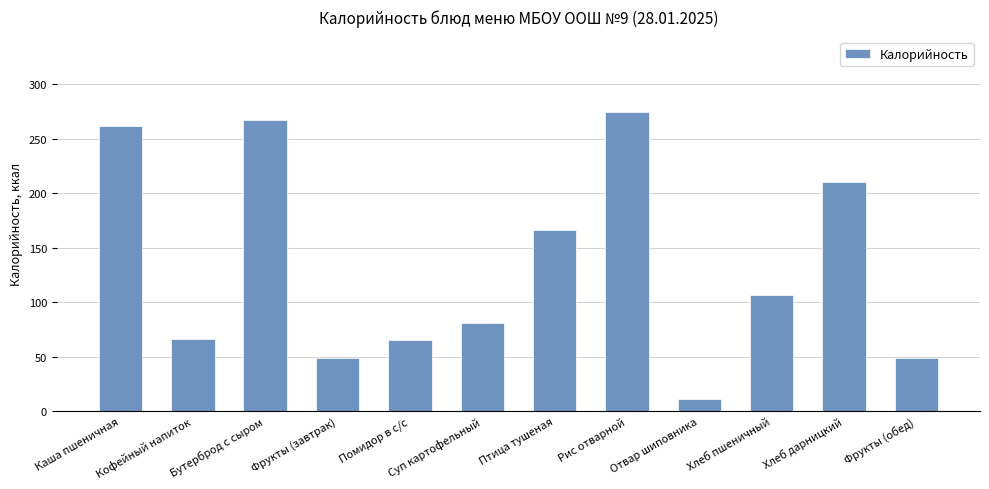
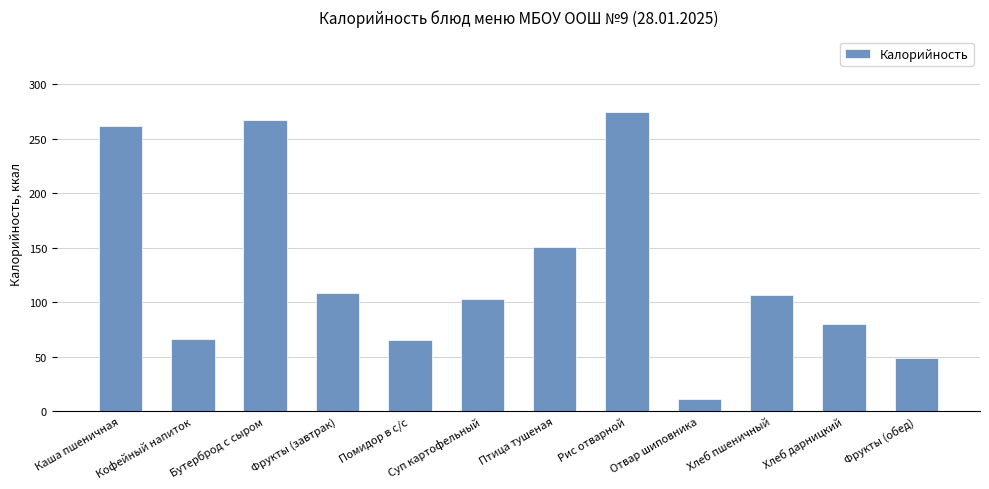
Фрукты (завтрак): 49 -> 108
Суп картофельный: 81 -> 103
Птица тушеная: 166 -> 151
Хлеб дарницкий: 210 -> 80
